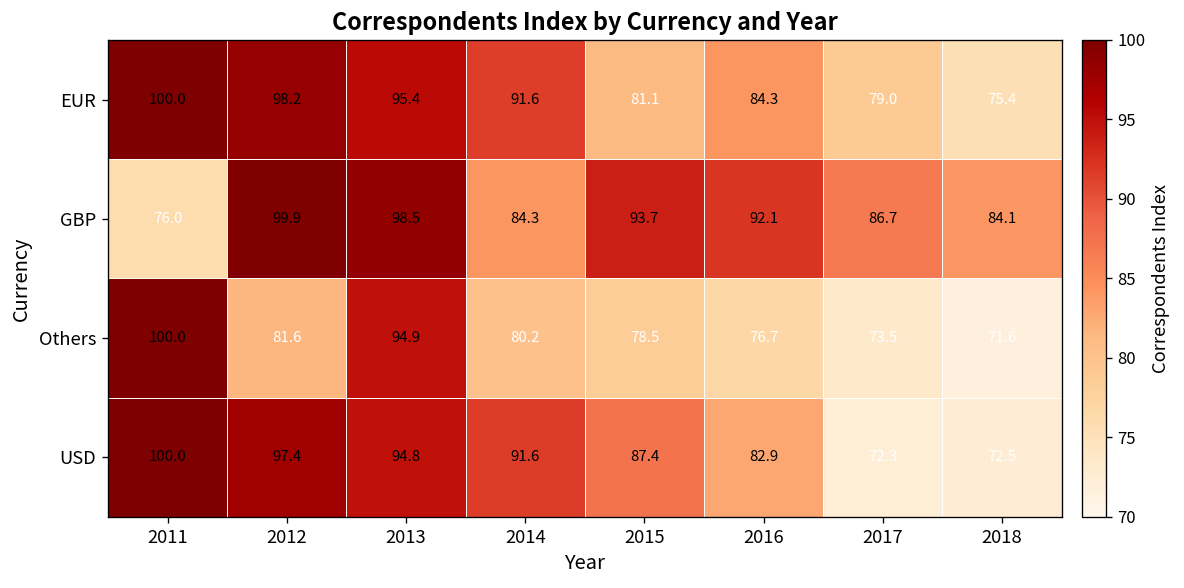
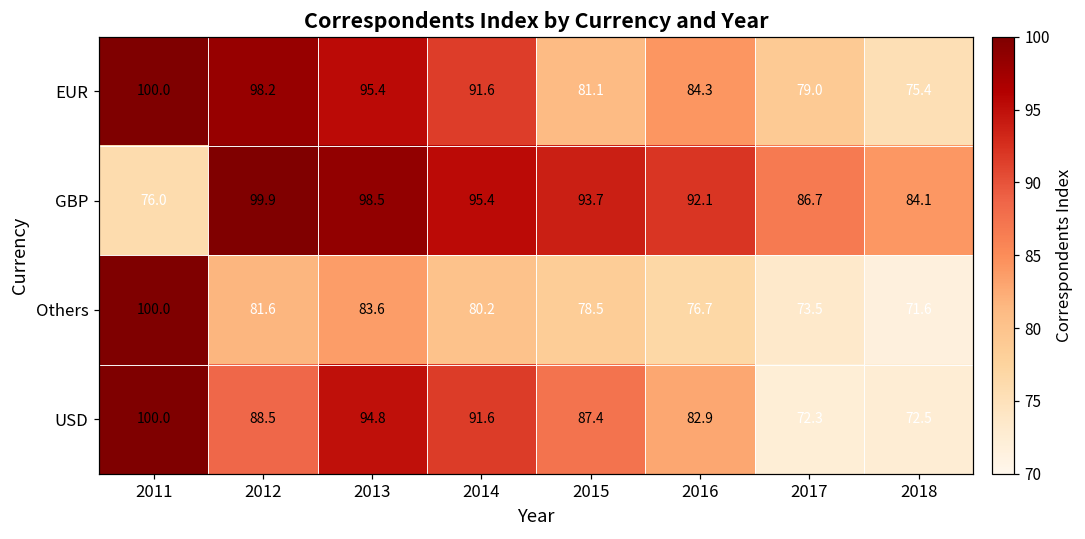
GBP, 2014: 84.3 -> 95.4
Others, 2013: 94.9 -> 83.6
USD, 2012: 97.4 -> 88.5
